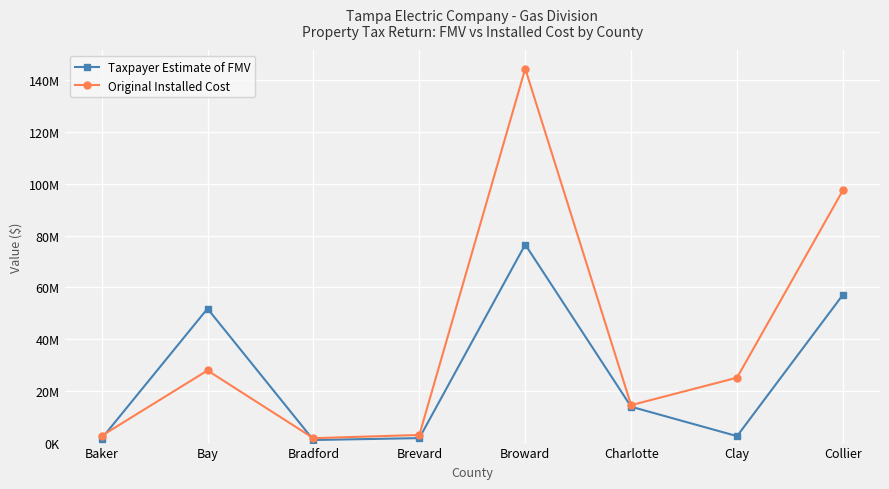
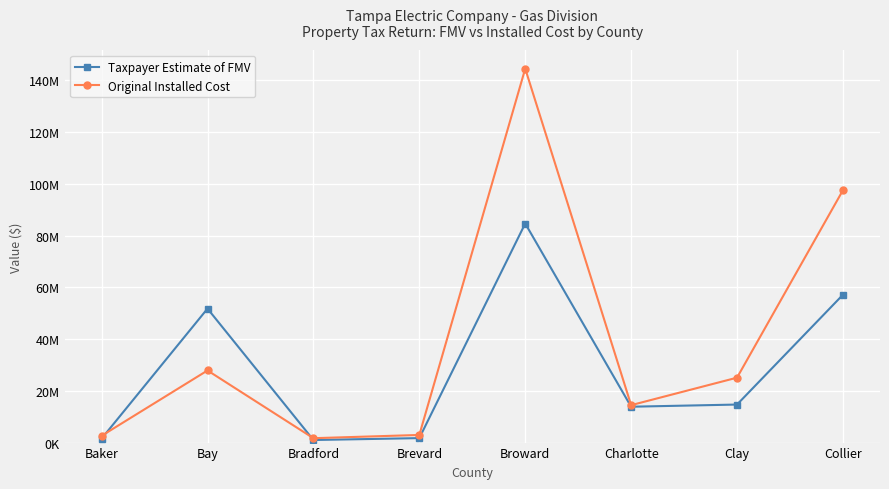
Taxpayer Estimate of FMV, Broward: 77000000 -> 85000000
Taxpayer Estimate of FMV, Clay: 2000000 -> 15000000
